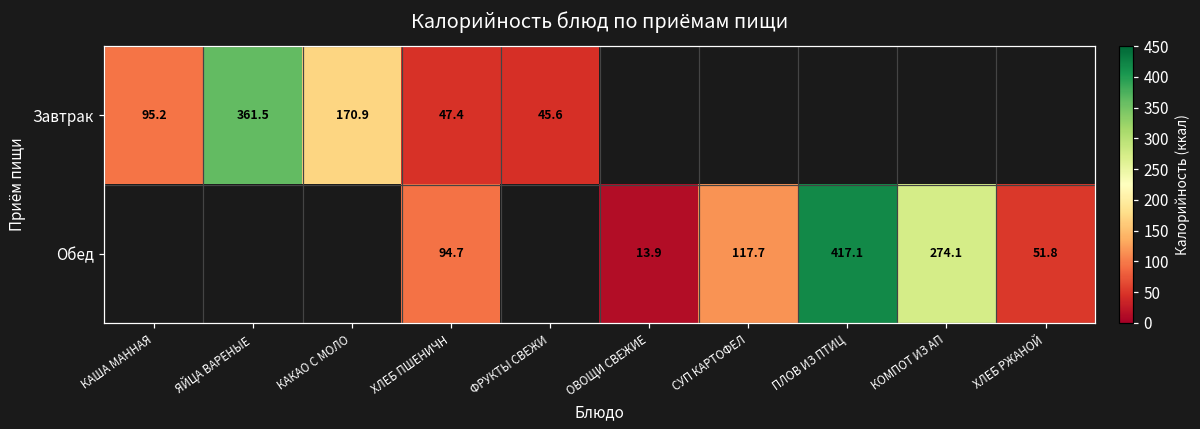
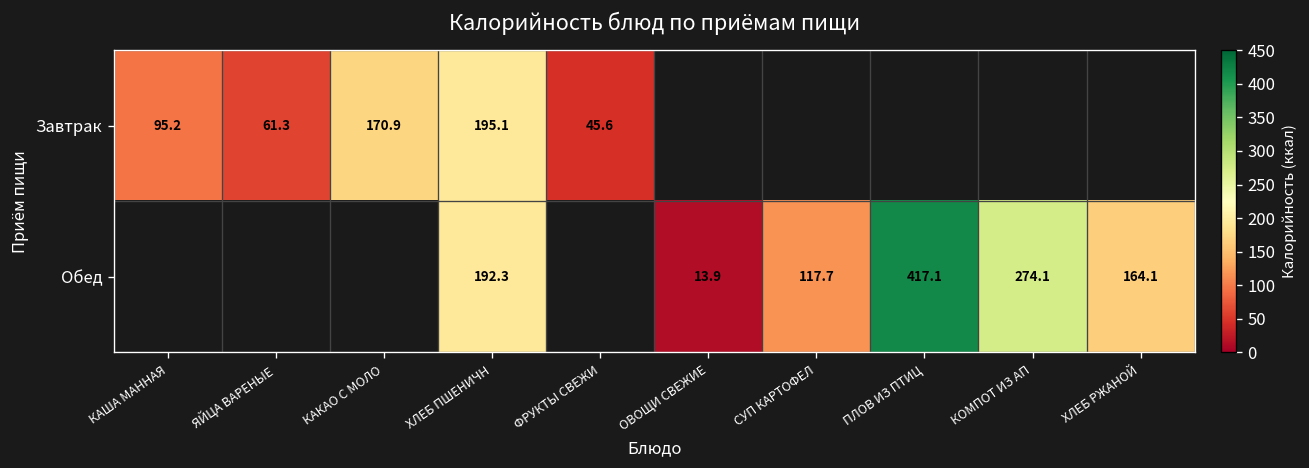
Завтрак, ЯЙЦА ВАРЕНЫЕ: 361.5 -> 61.3
Завтрак, ХЛЕБ ПШЕНИЧН: 47.4 -> 195.1
Обед, ХЛЕБ ПШЕНИЧН: 94.7 -> 192.3
Обед, ХЛЕБ РЖАНОЙ: 51.8 -> 164.1
